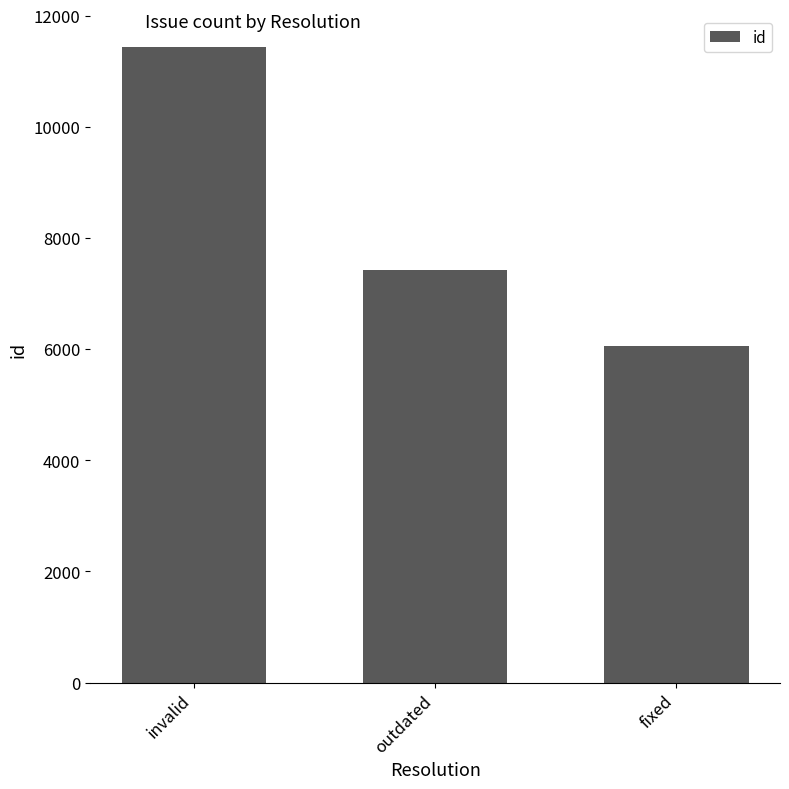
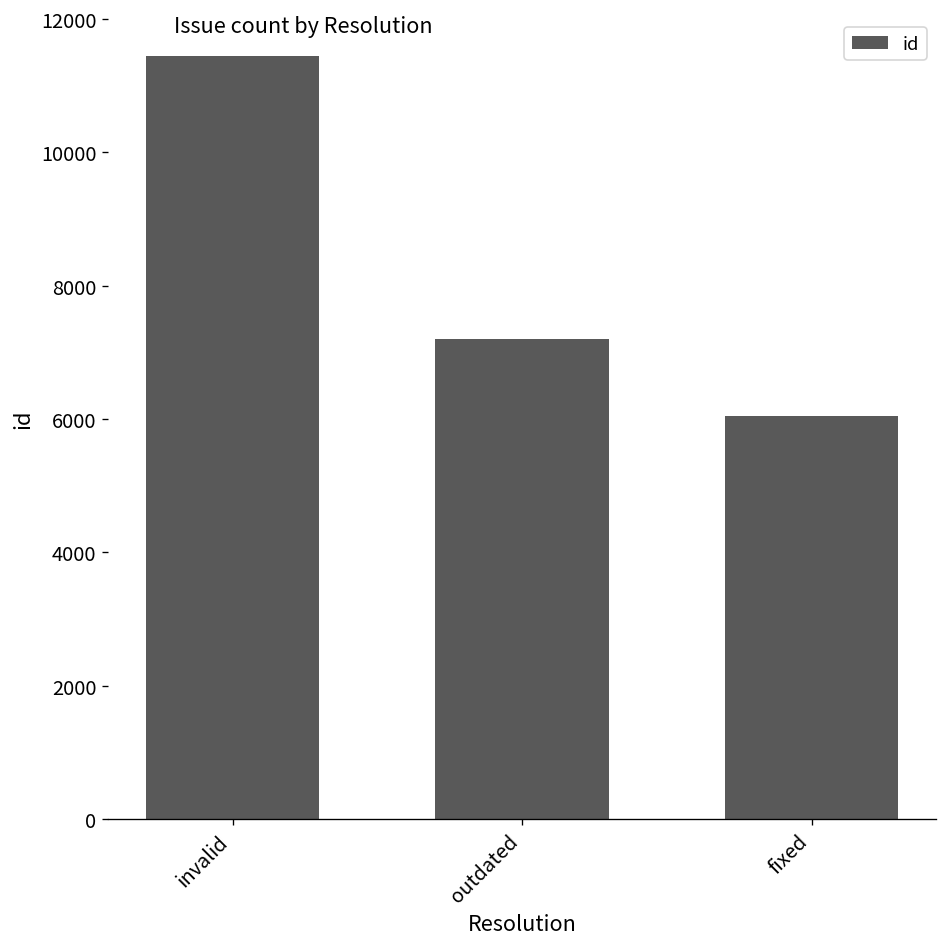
outdated: 7400 -> 7200
